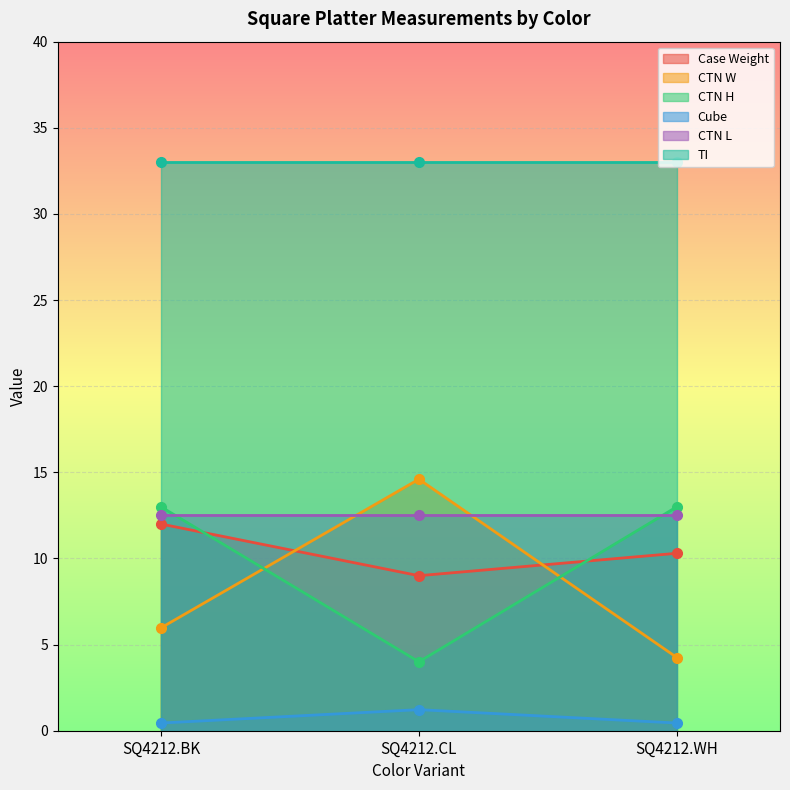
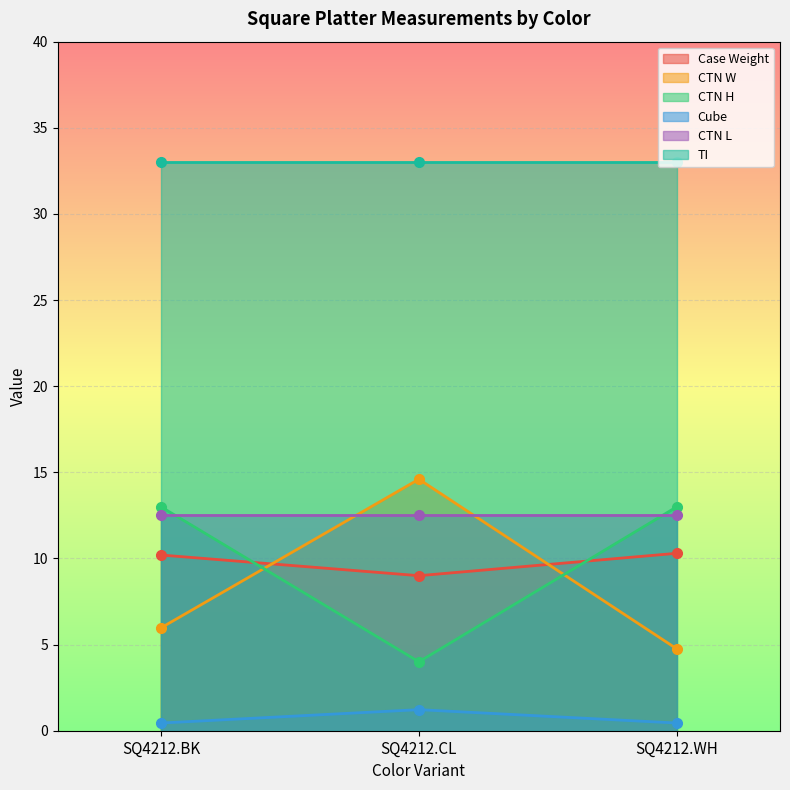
Case Weight, SQ4212.BK: 12.0 -> 10.2
CTN W, SQ4212.WH: 4.3 -> 4.8
